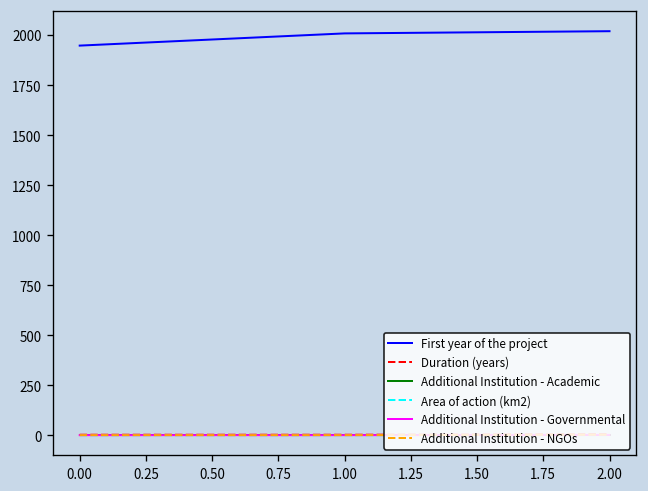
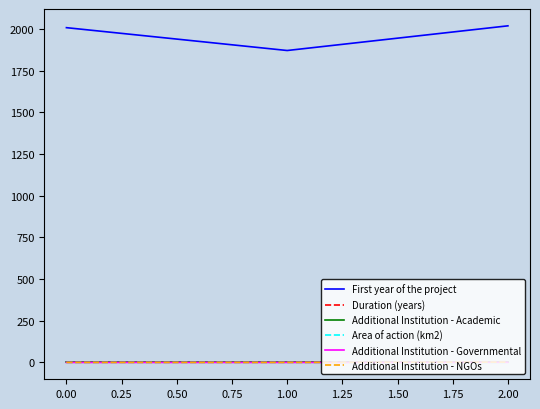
First year of the project, 0.00: 1950 -> 2010
First year of the project, 1.00: 2010 -> 1870
